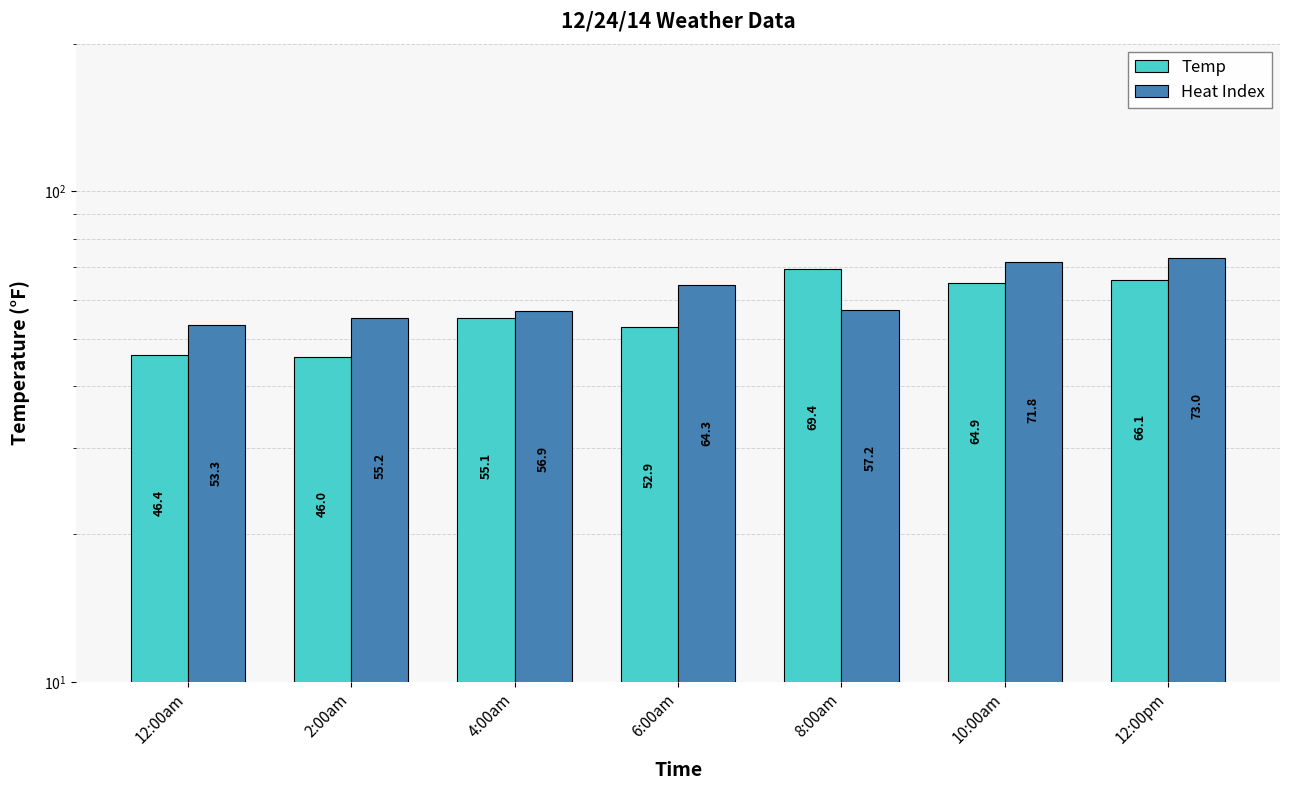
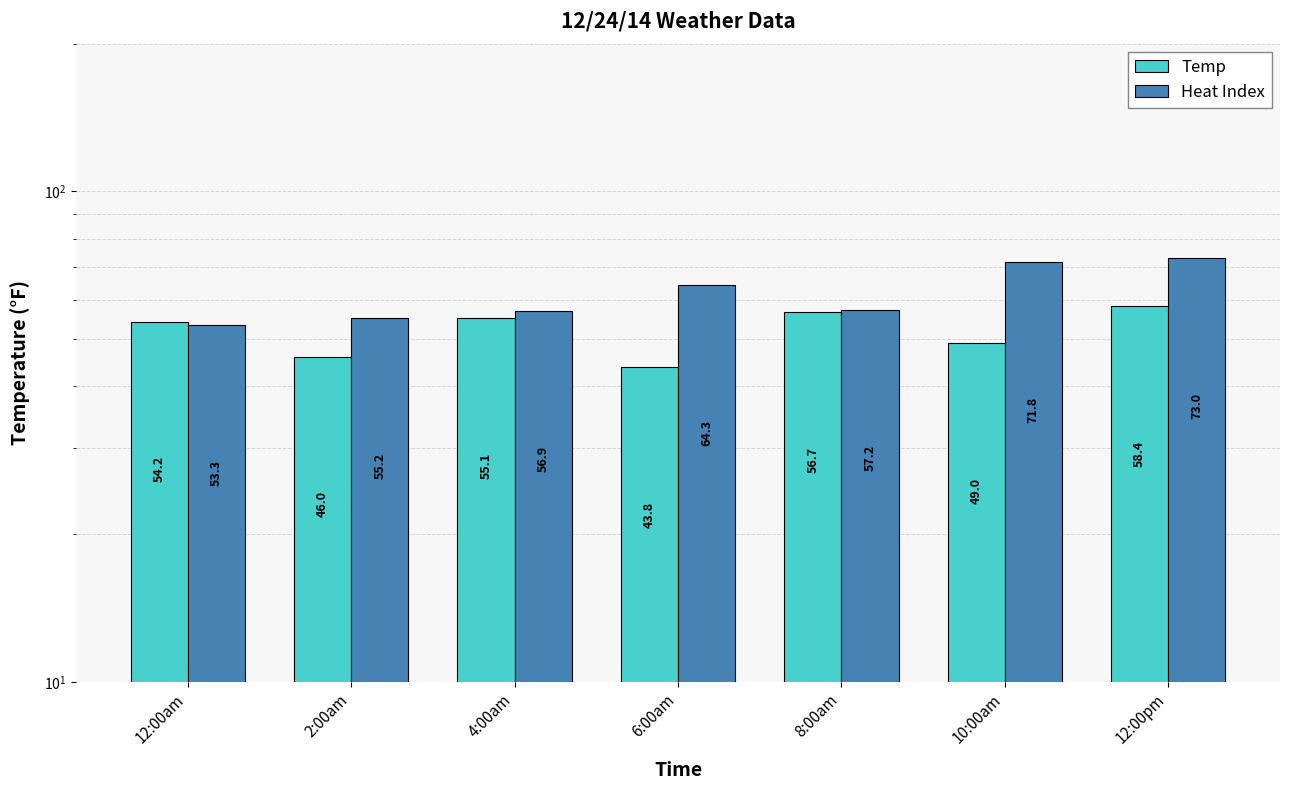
Temp, 12:00am: 46.4 -> 54.2
Temp, 6:00am: 52.9 -> 43.8
Temp, 8:00am: 69.4 -> 56.7
Temp, 10:00am: 64.9 -> 49.0
Temp, 12:00pm: 66.1 -> 58.4
